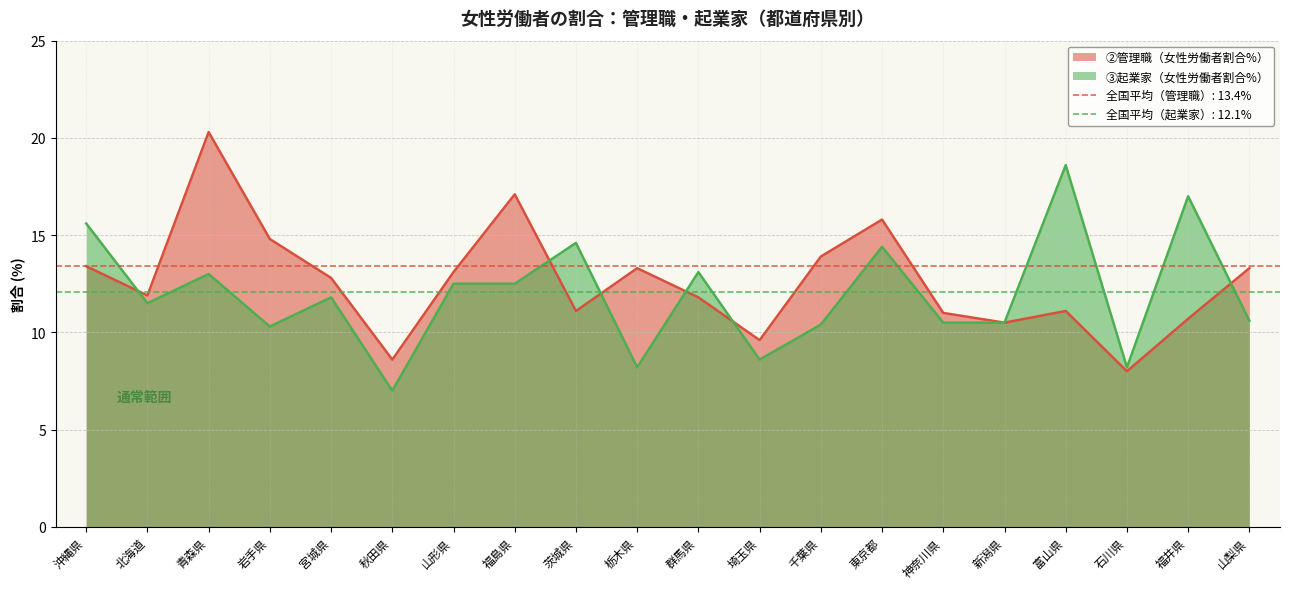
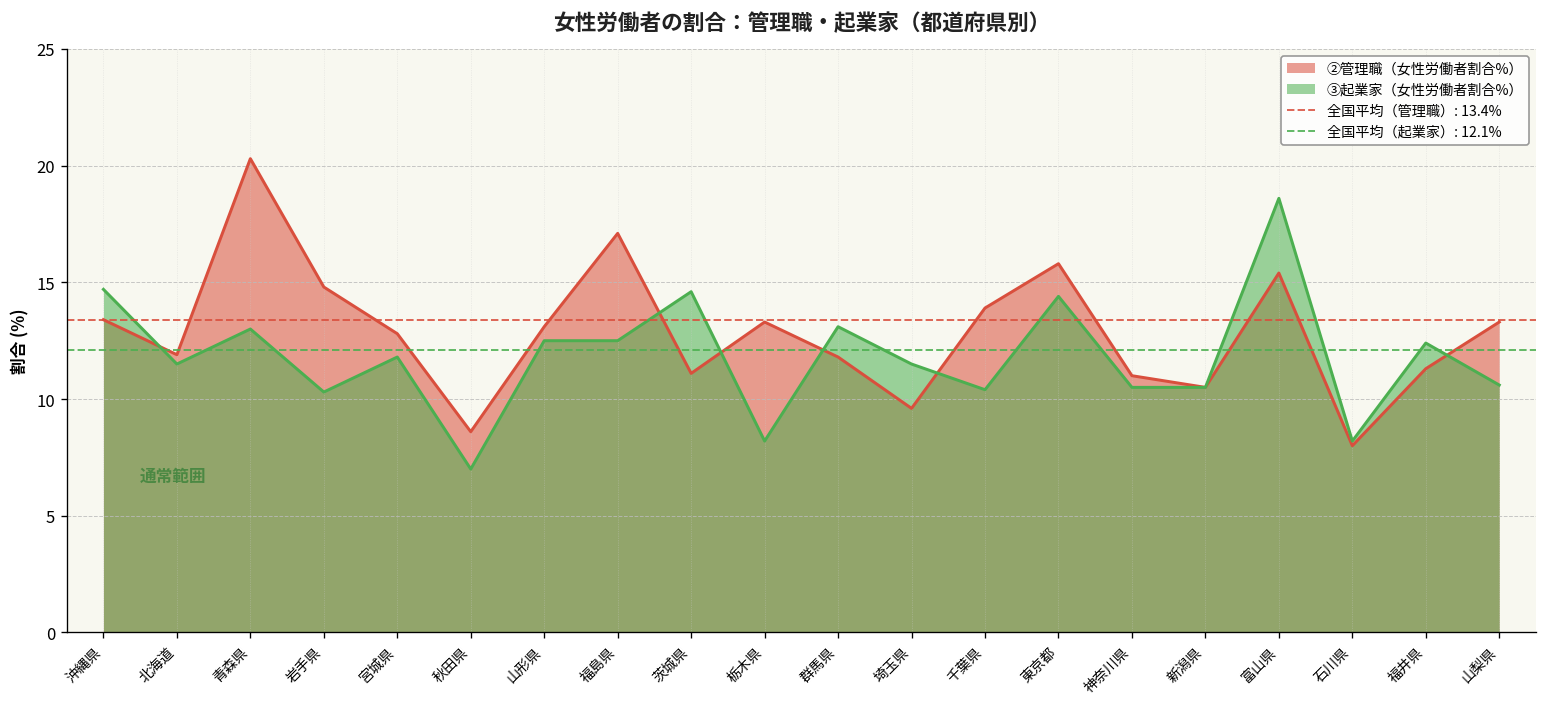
③起業家（女性労働者割合%）, 沖縄県: 15.6 -> 14.7
③起業家（女性労働者割合%）, 埼玉県: 8.6 -> 11.5
②管理職（女性労働者割合%）, 富山県: 11.1 -> 15.4
②管理職（女性労働者割合%）, 福井県: 10.7 -> 11.3
③起業家（女性労働者割合%）, 福井県: 17.0 -> 12.4
